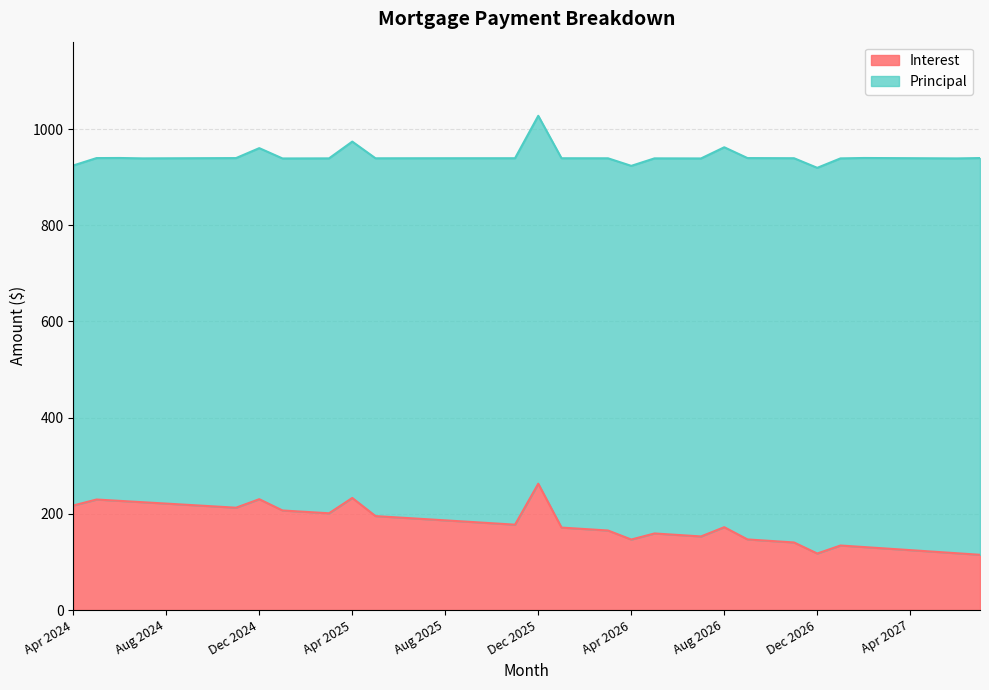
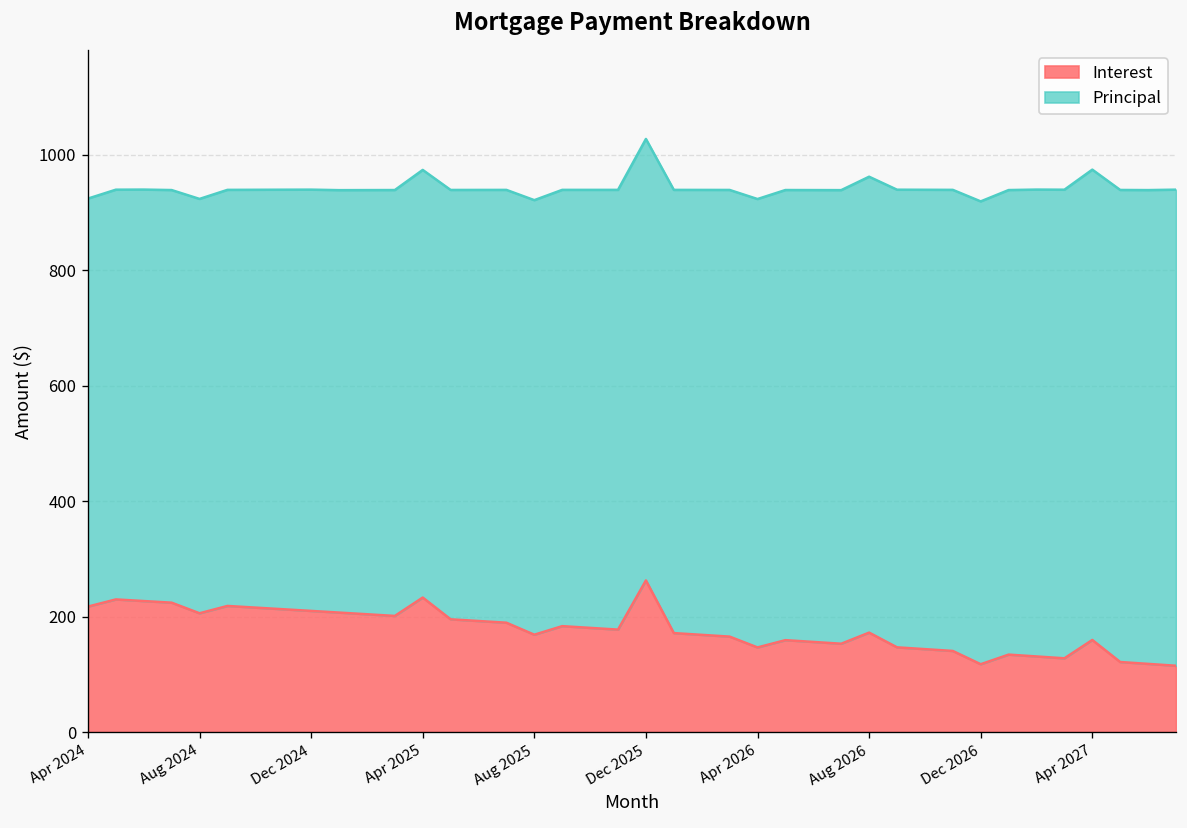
Interest, Aug 2024: 220 -> 210
Interest, Dec 2024: 230 -> 210
Interest, Aug 2025: 190 -> 170
Interest, Apr 2027: 120 -> 160
